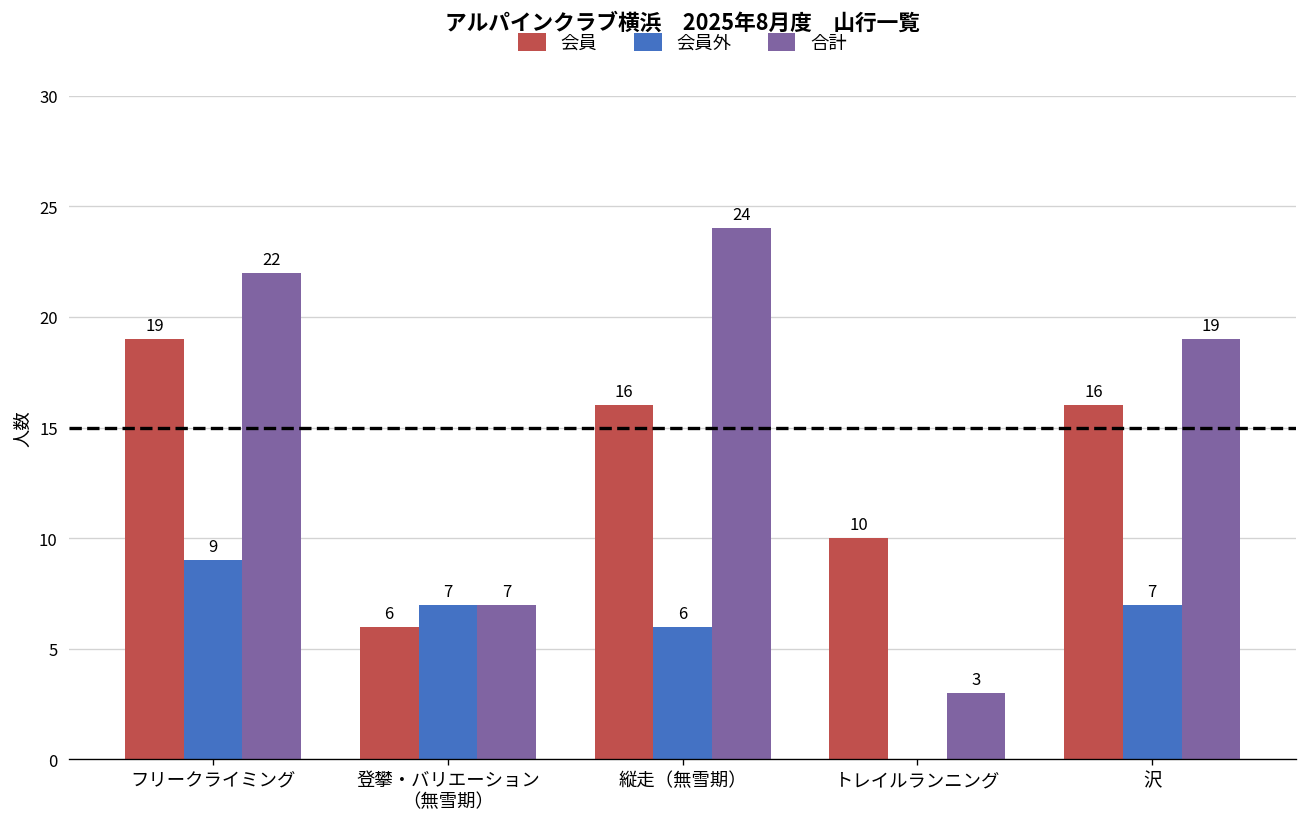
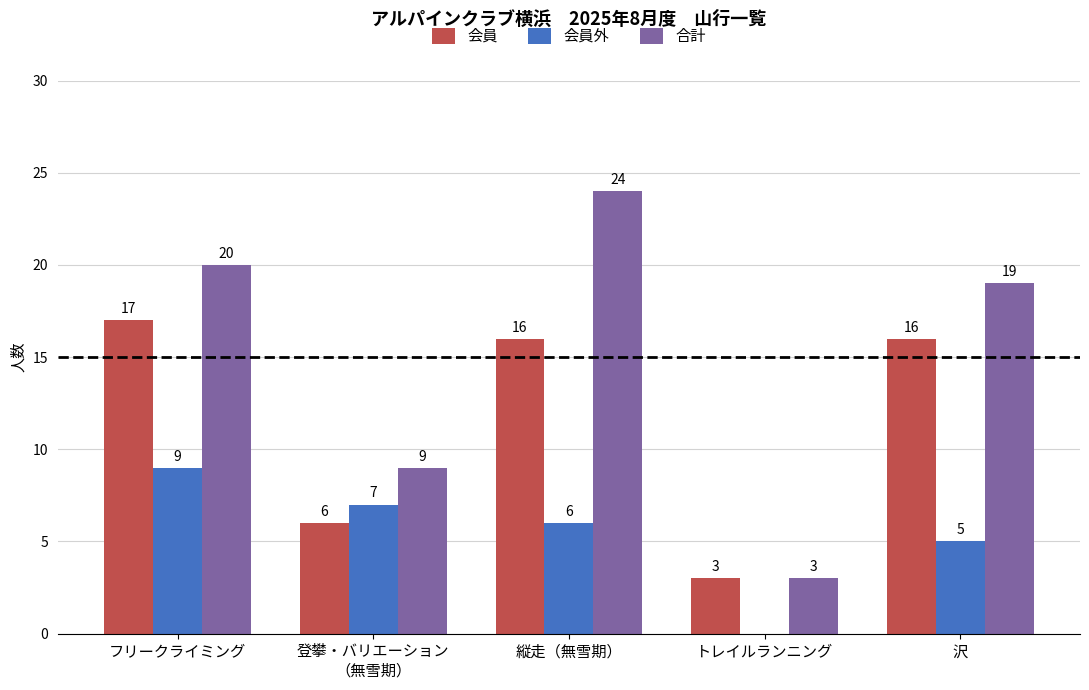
会員, フリークライミング: 19 -> 17
合計, フリークライミング: 22 -> 20
合計, 登攀・バリエーション （無雪期）: 7 -> 9
会員, トレイルランニング: 10 -> 3
会員外, 沢: 7 -> 5
